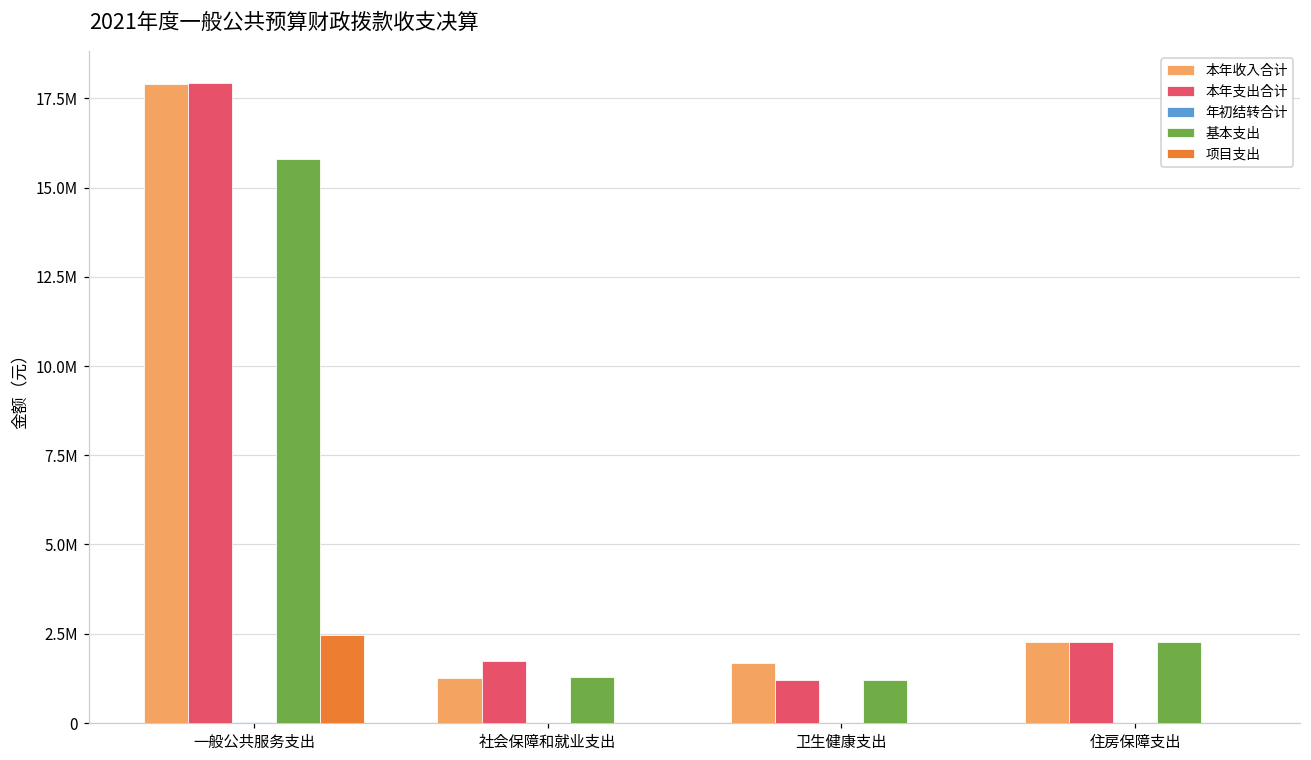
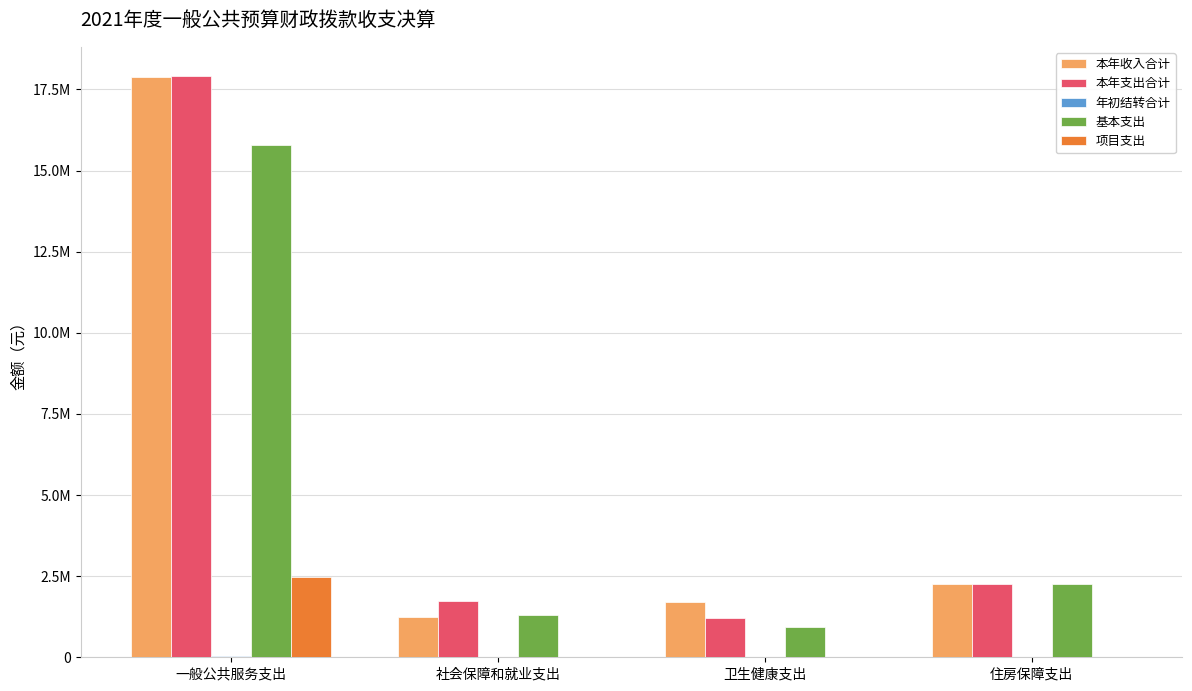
基本支出, 卫生健康支出: 1200000 -> 900000
